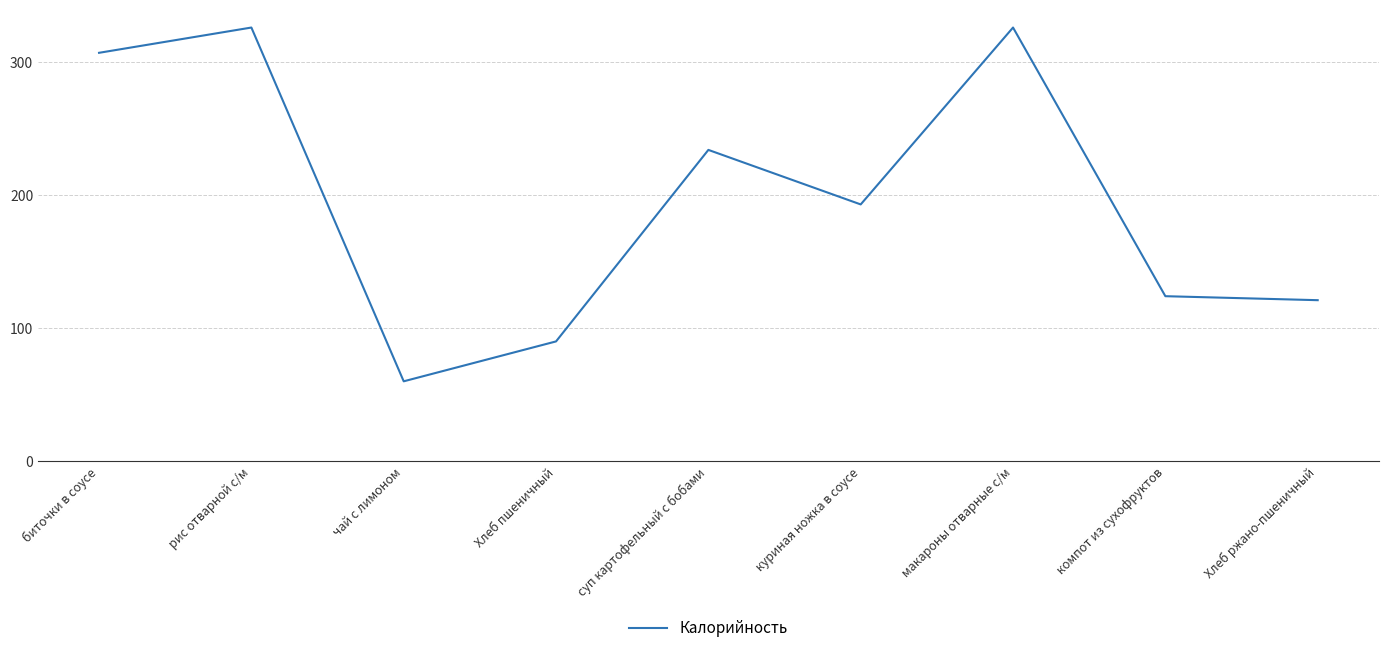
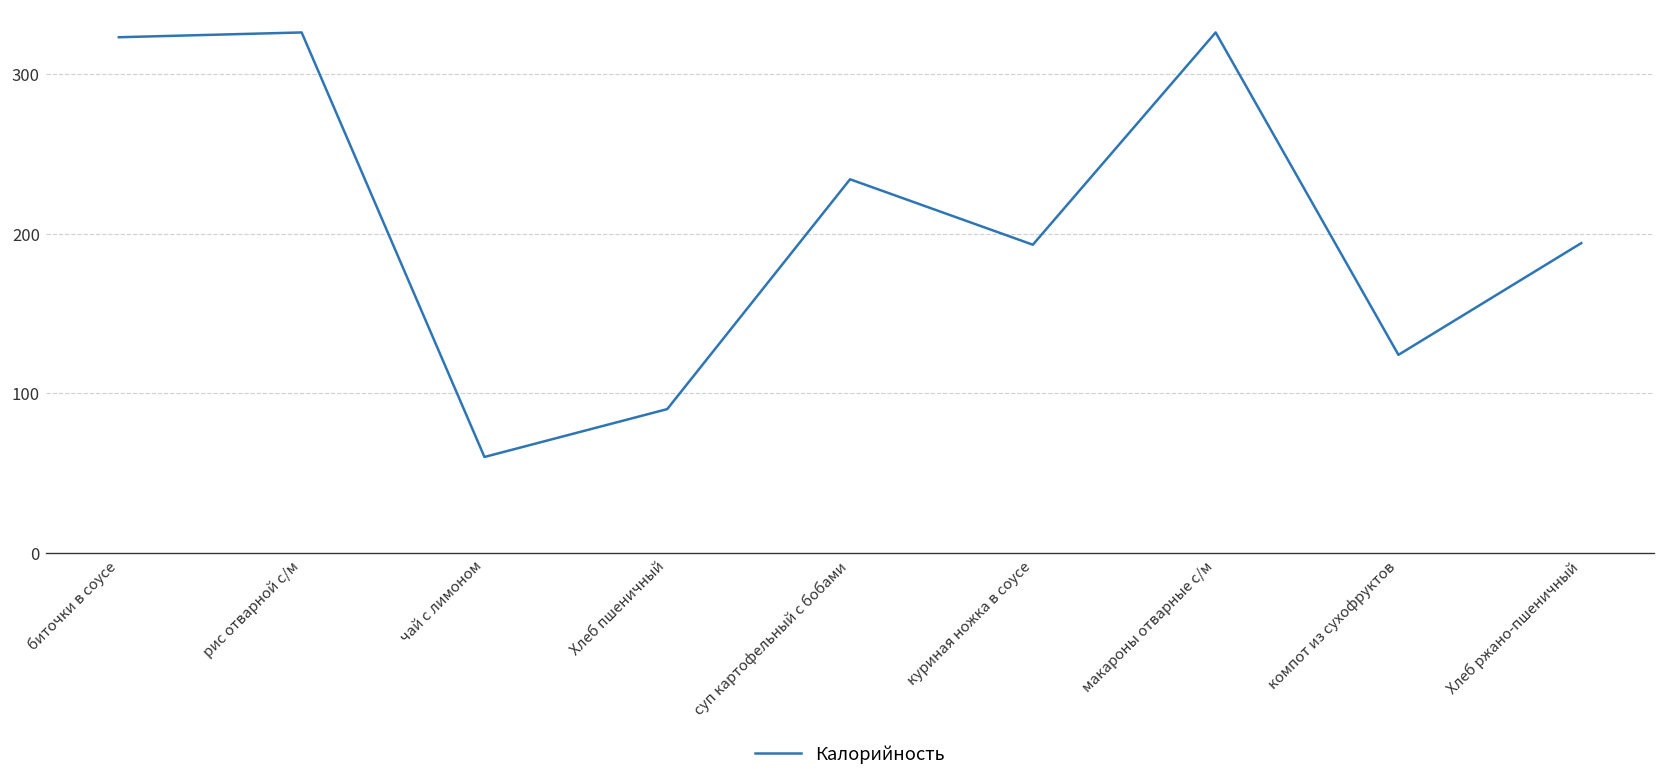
биточки в соусе: 307 -> 323
Хлеб ржано-пшеничный: 121 -> 194
